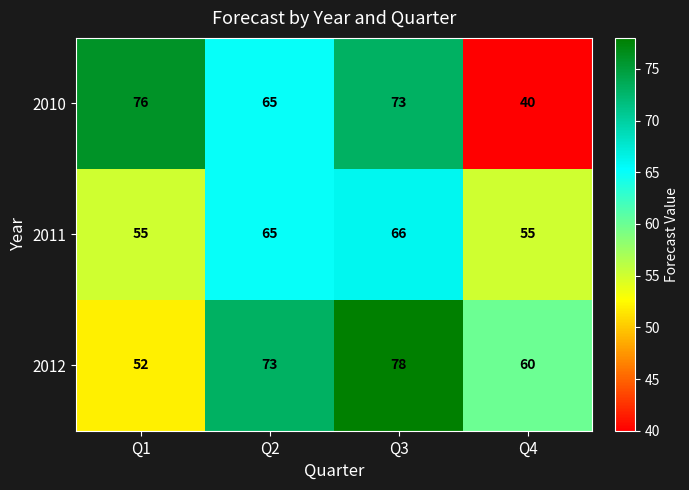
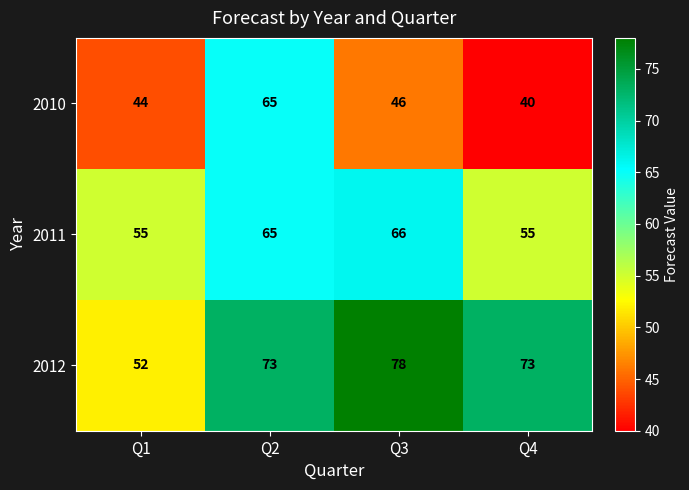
2010, Q1: 76 -> 44
2010, Q3: 73 -> 46
2012, Q4: 60 -> 73
